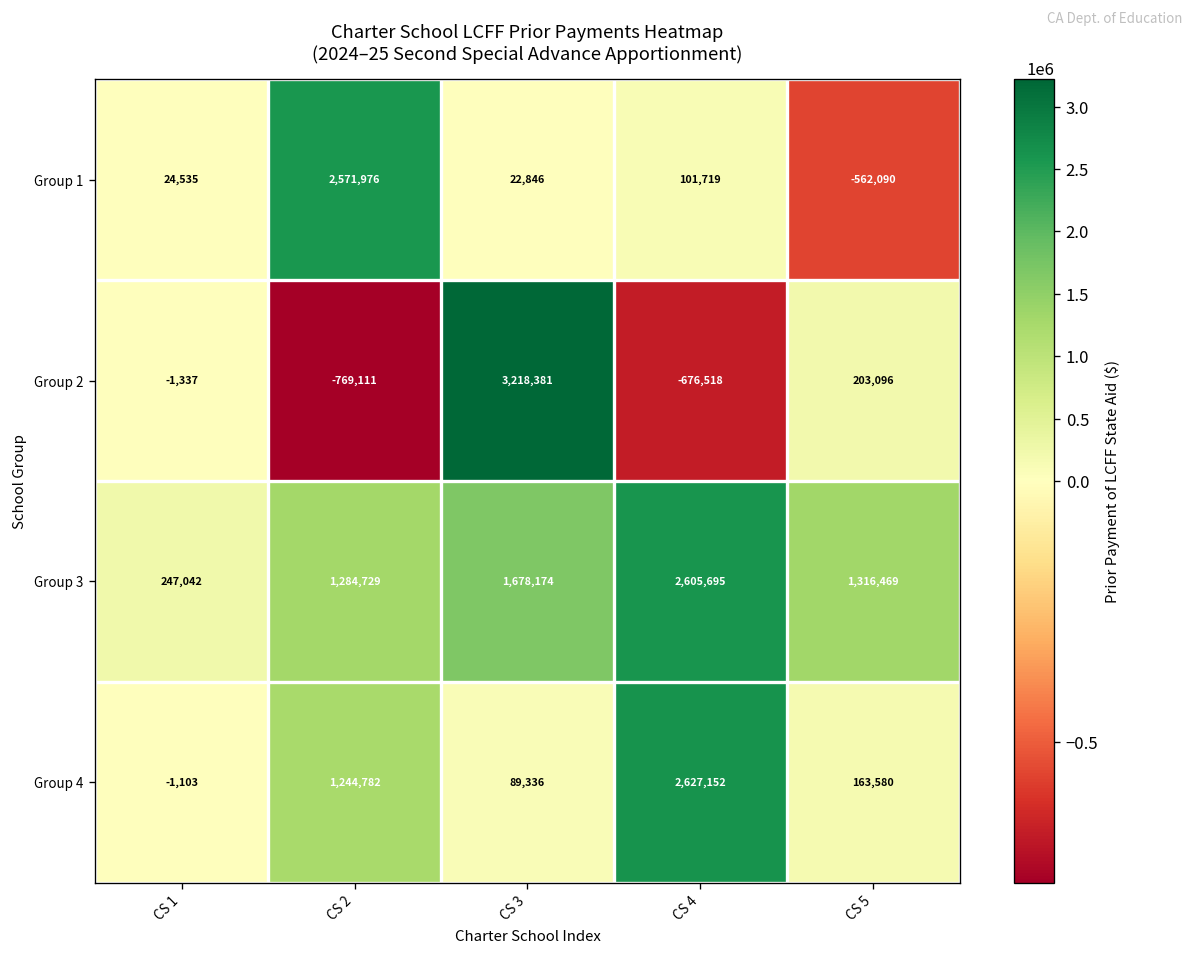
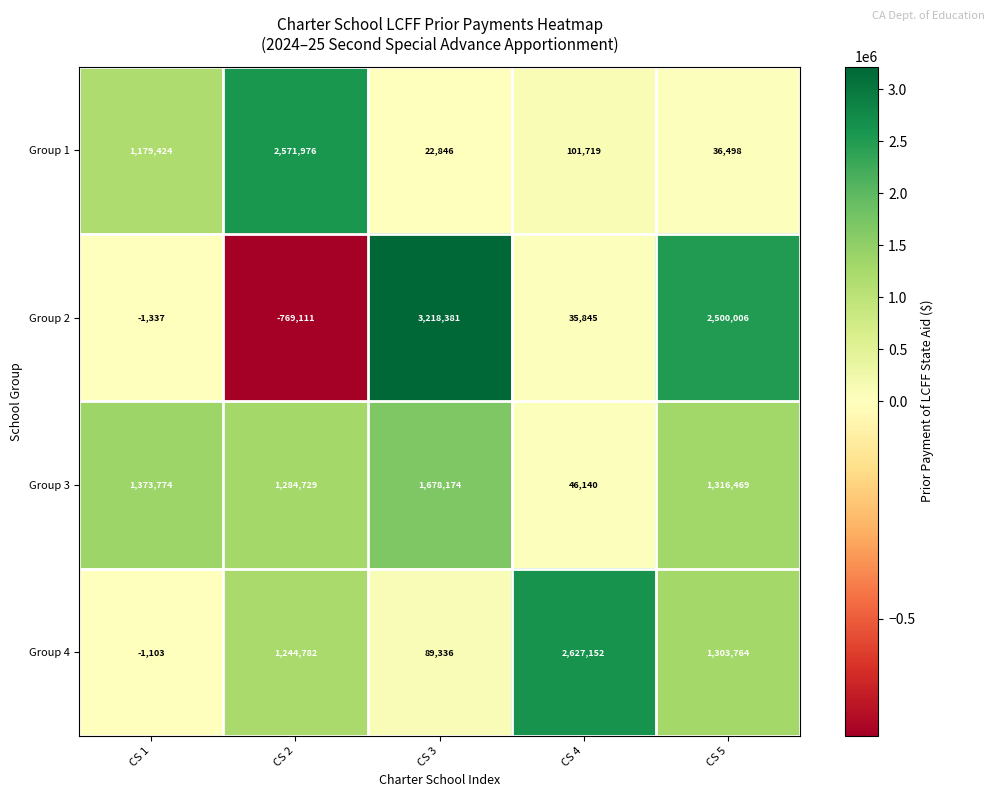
Group 1, CS 1: 24,535 -> 1,179,424
Group 1, CS 5: -562,090 -> 36,498
Group 2, CS 4: -676,518 -> 35,845
Group 2, CS 5: 203,096 -> 2,500,006
Group 3, CS 1: 247,042 -> 1,373,774
Group 3, CS 4: 2,605,695 -> 46,140
Group 4, CS 5: 163,580 -> 1,303,764
